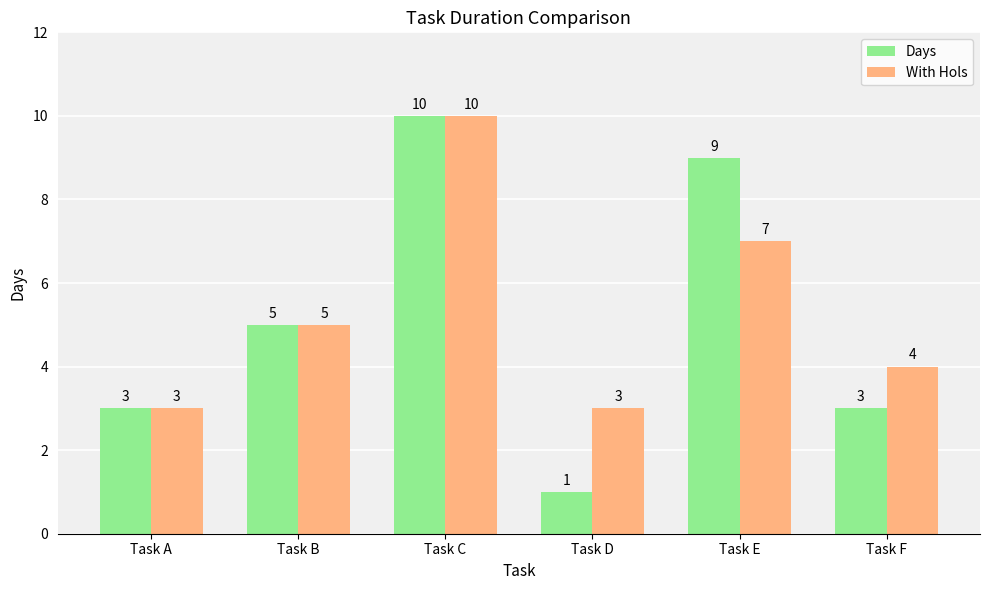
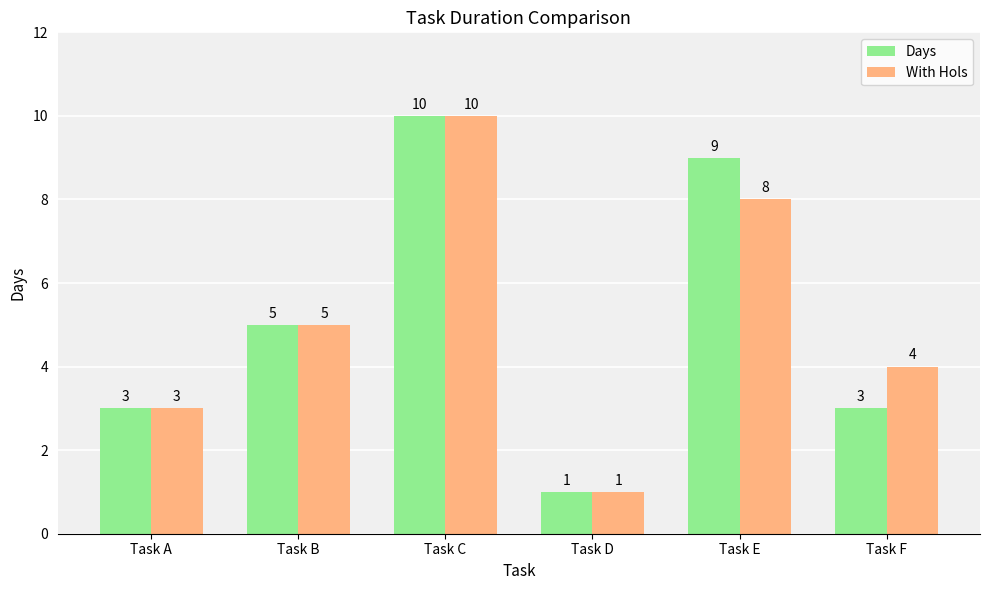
With Hols, Task D: 3 -> 1
With Hols, Task E: 7 -> 8
